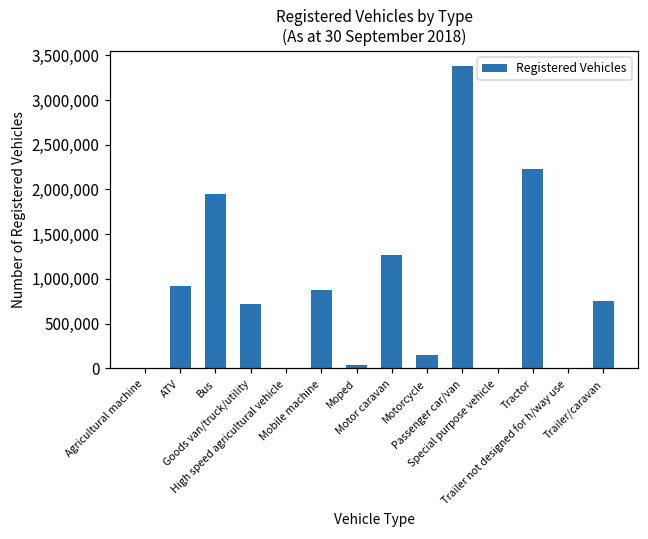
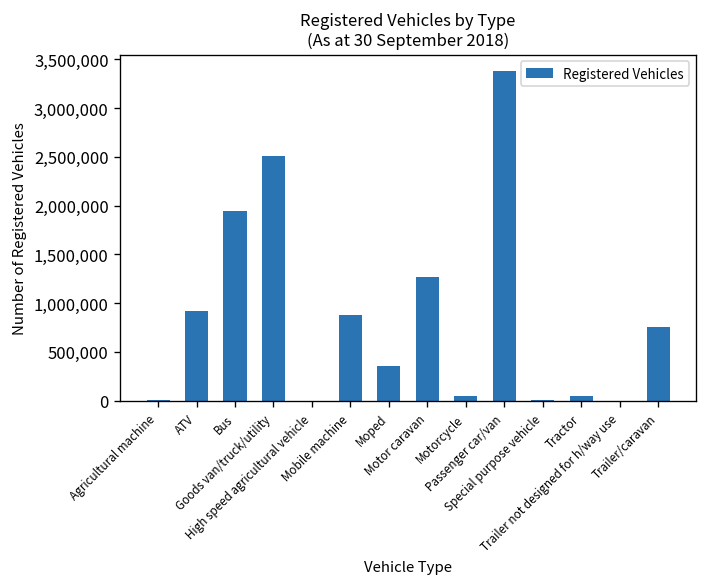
Goods van/truck/utility: 700,000 -> 2,500,000
Moped: 0 -> 400,000
Motorcycle: 200,000 -> 0
Tractor: 2,200,000 -> 0
